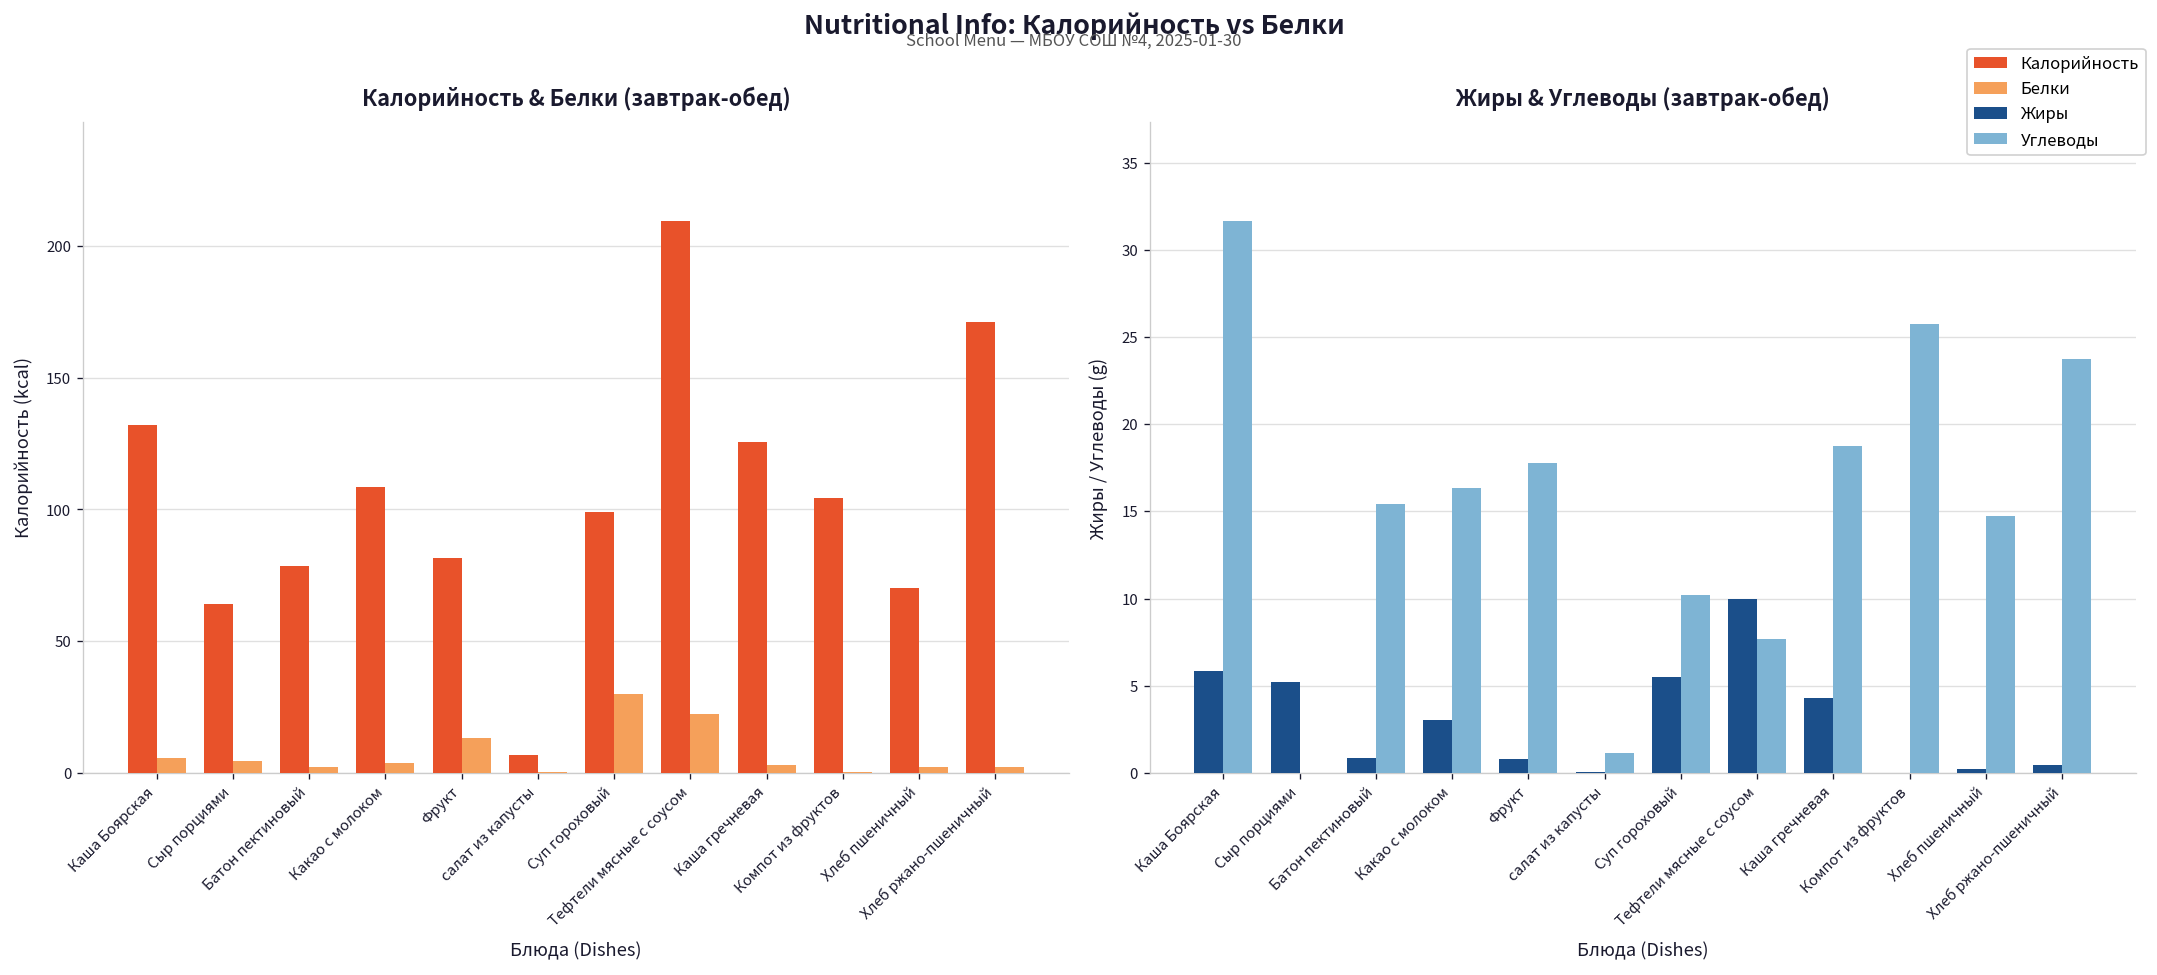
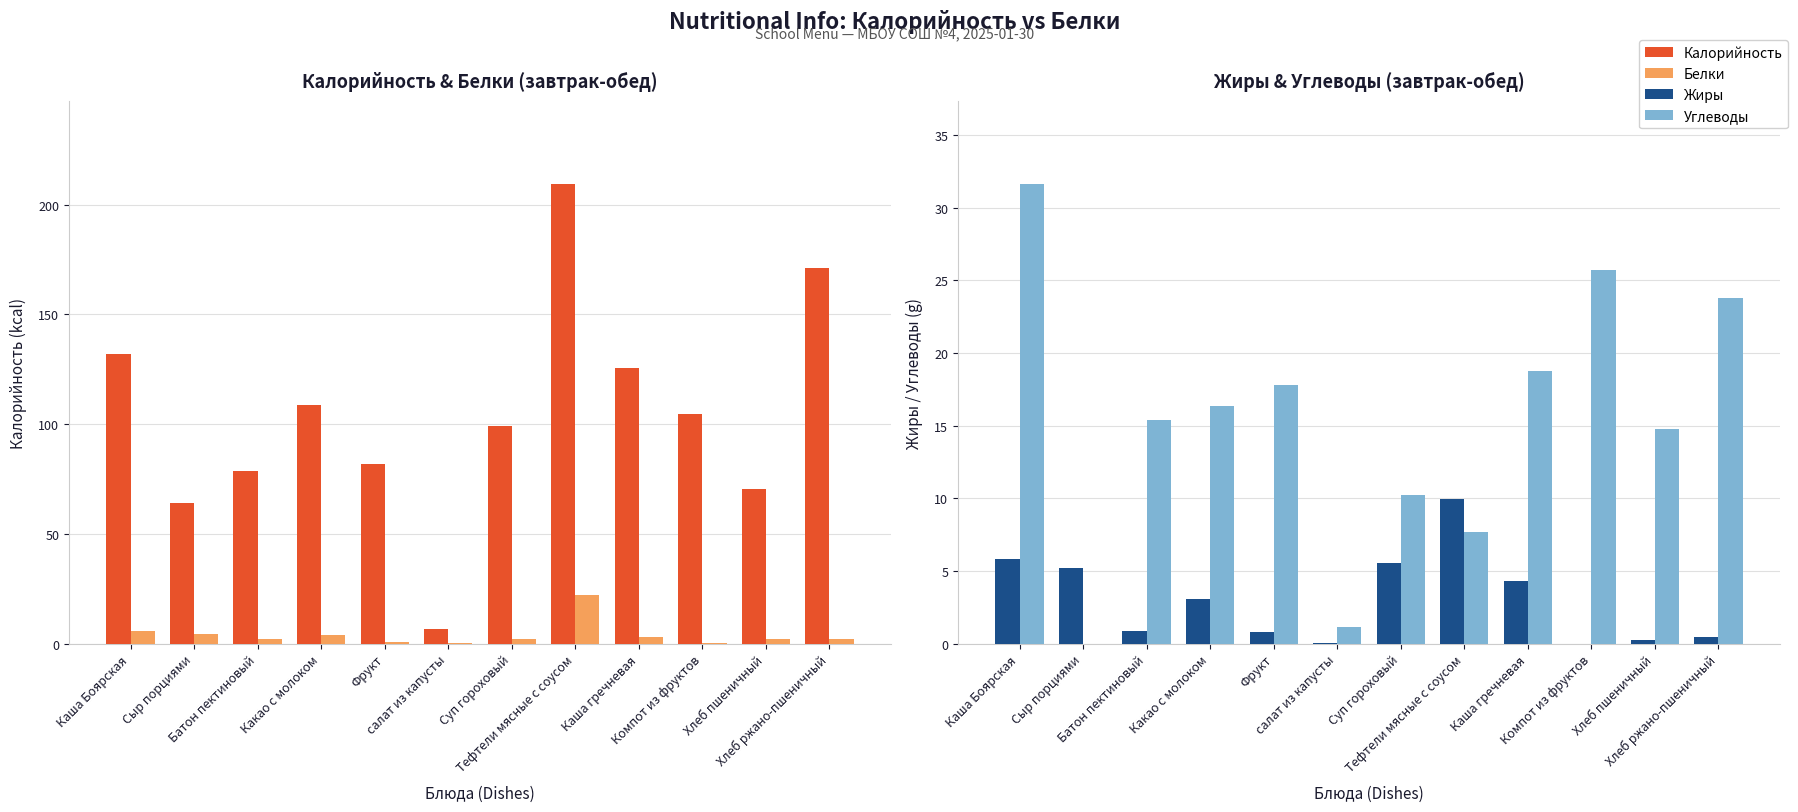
Калорийность & Белки (завтрак-обед), Белки, Фрукт: 13 -> 1
Калорийность & Белки (завтрак-обед), Белки, Суп гороховый: 30 -> 2
